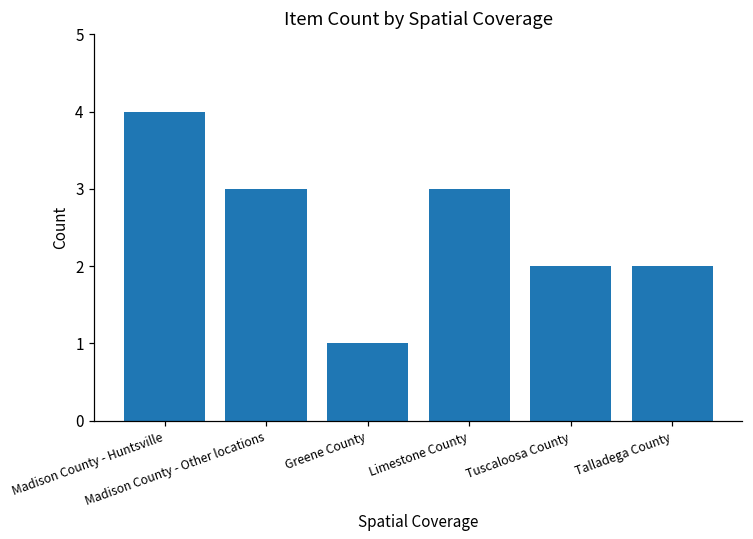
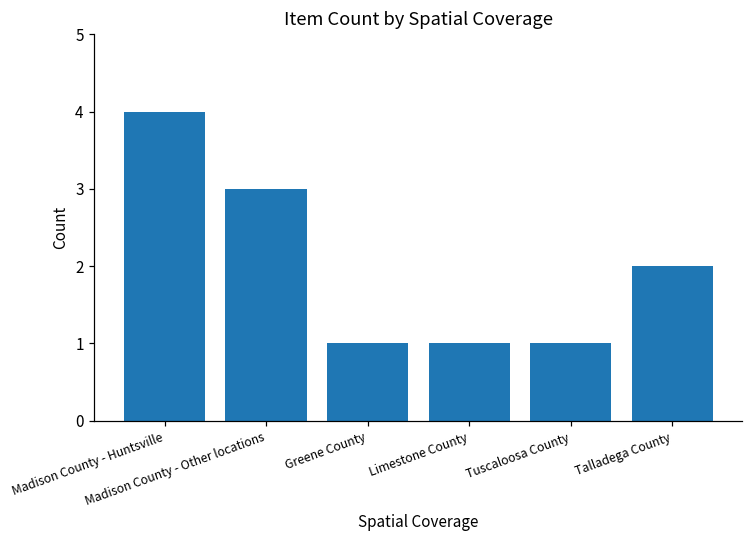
Limestone County: 3 -> 1
Tuscaloosa County: 2 -> 1
